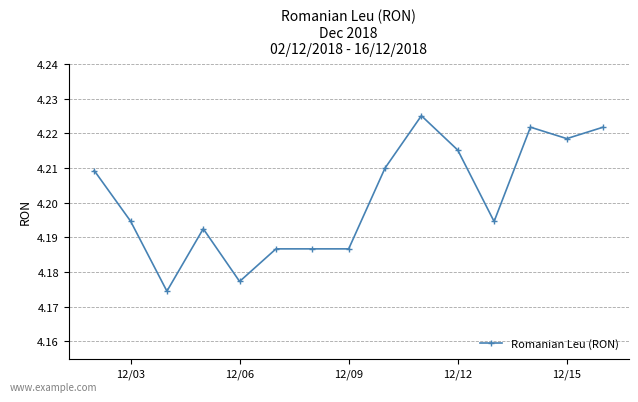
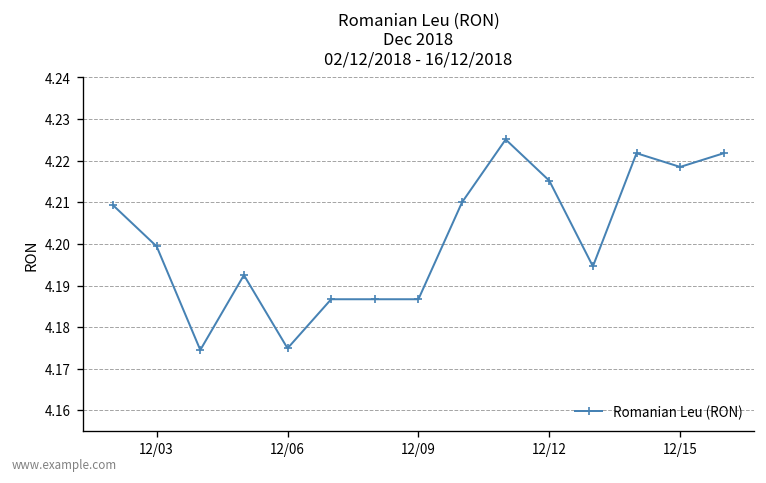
12/03: 4.195 -> 4.199
12/06: 4.177 -> 4.175
